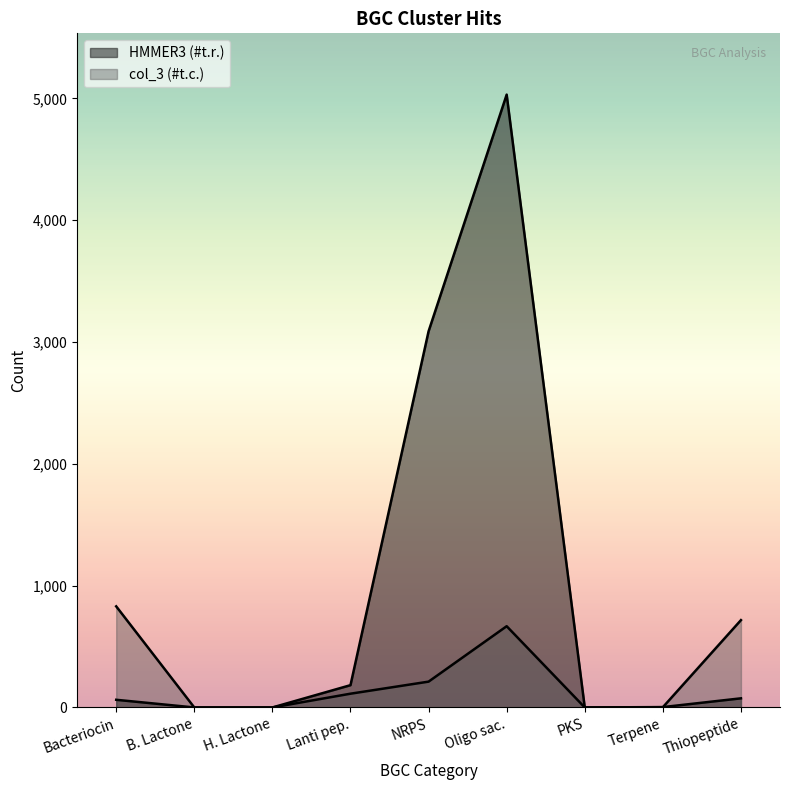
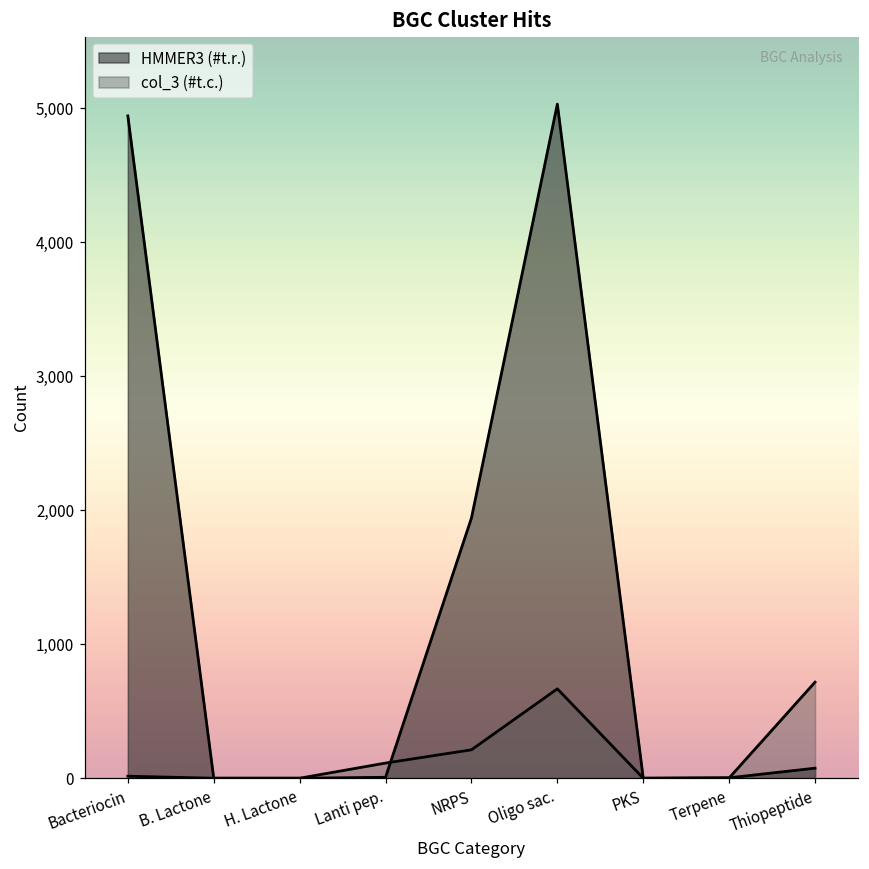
HMMER3 (#t.r.), Bacteriocin: 60 -> 4,940
col_3 (#t.c.), Bacteriocin: 830 -> 20
HMMER3 (#t.r.), Lanti pep.: 180 -> 10
HMMER3 (#t.r.), NRPS: 3,090 -> 1,940
